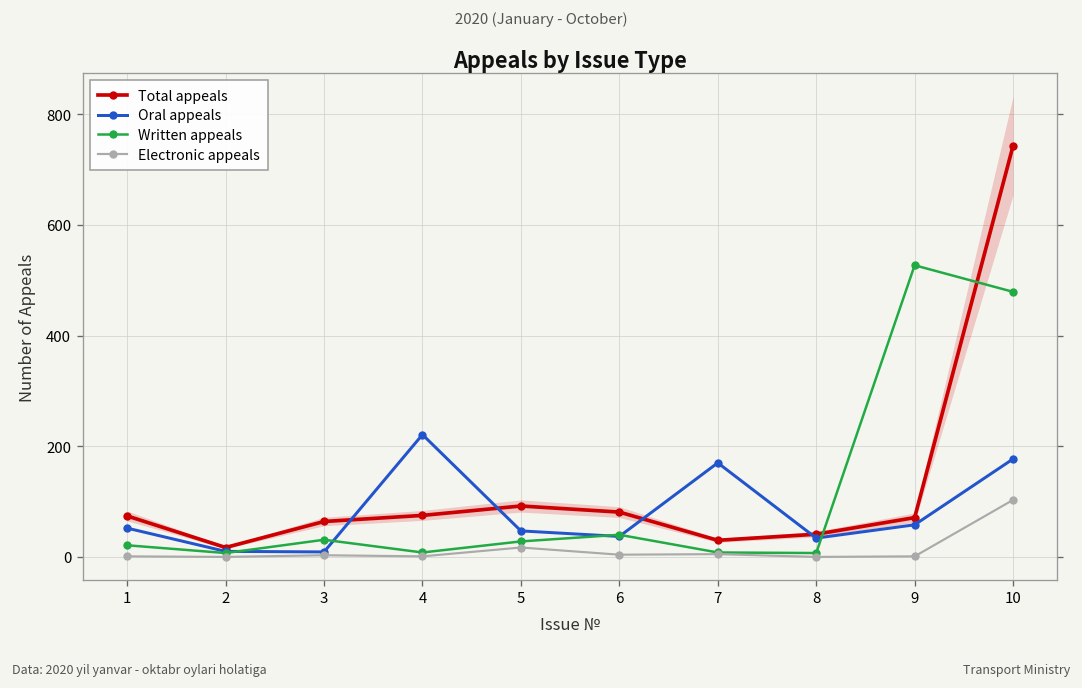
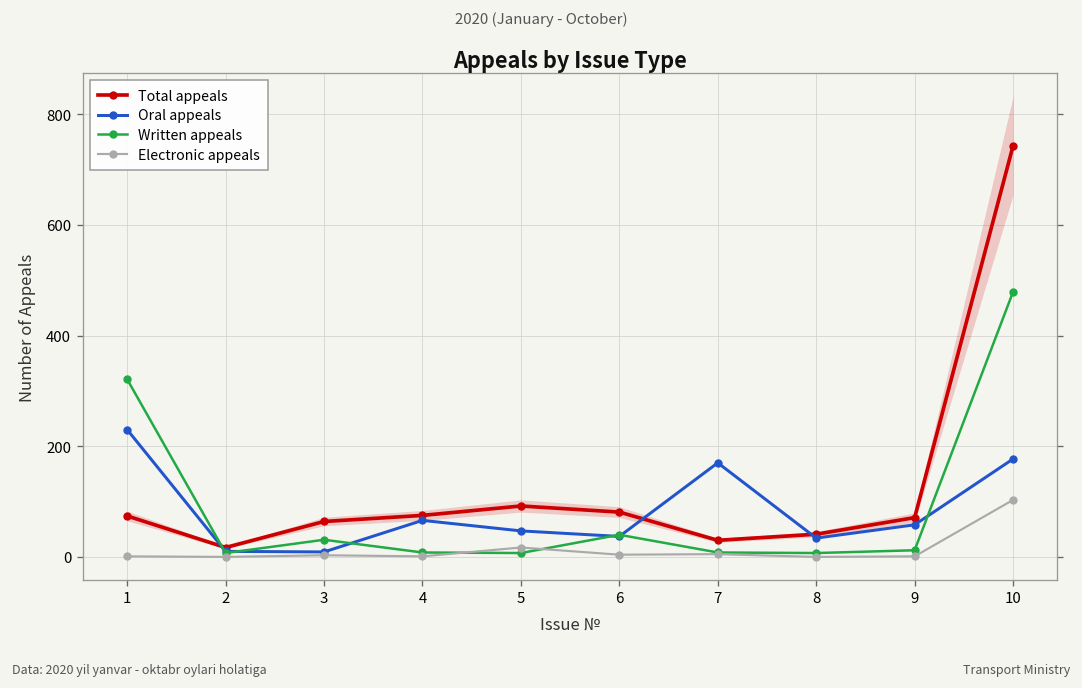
Oral appeals, 1: 50 -> 230
Written appeals, 1: 20 -> 320
Oral appeals, 4: 220 -> 70
Written appeals, 5: 30 -> 10
Written appeals, 9: 530 -> 10
